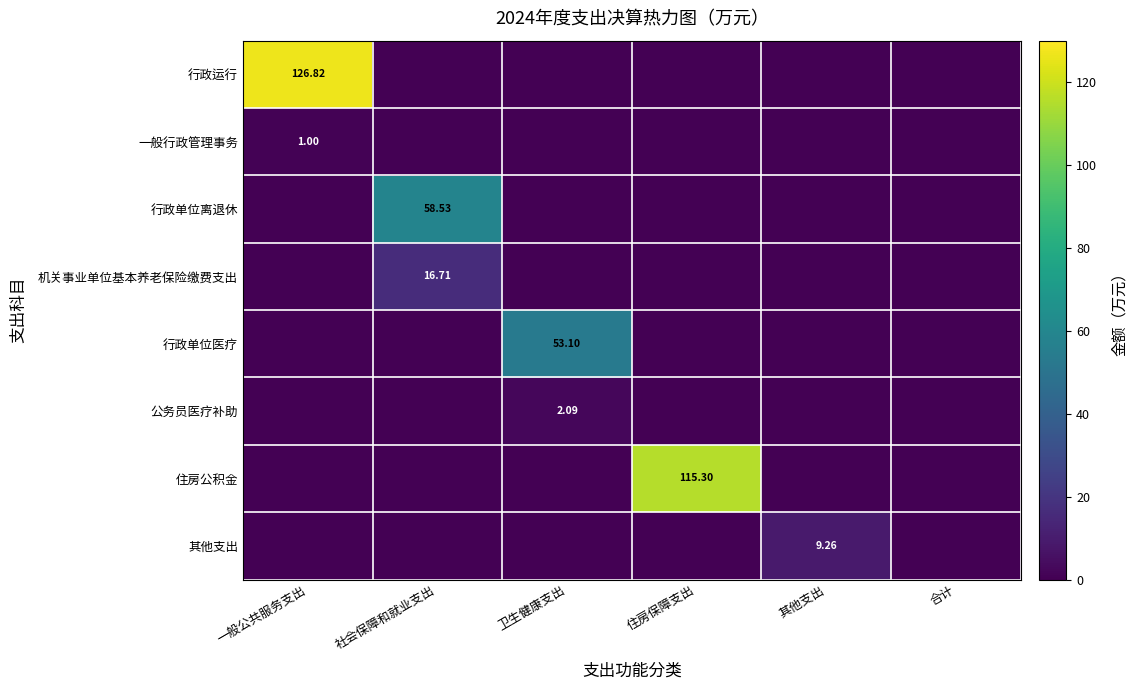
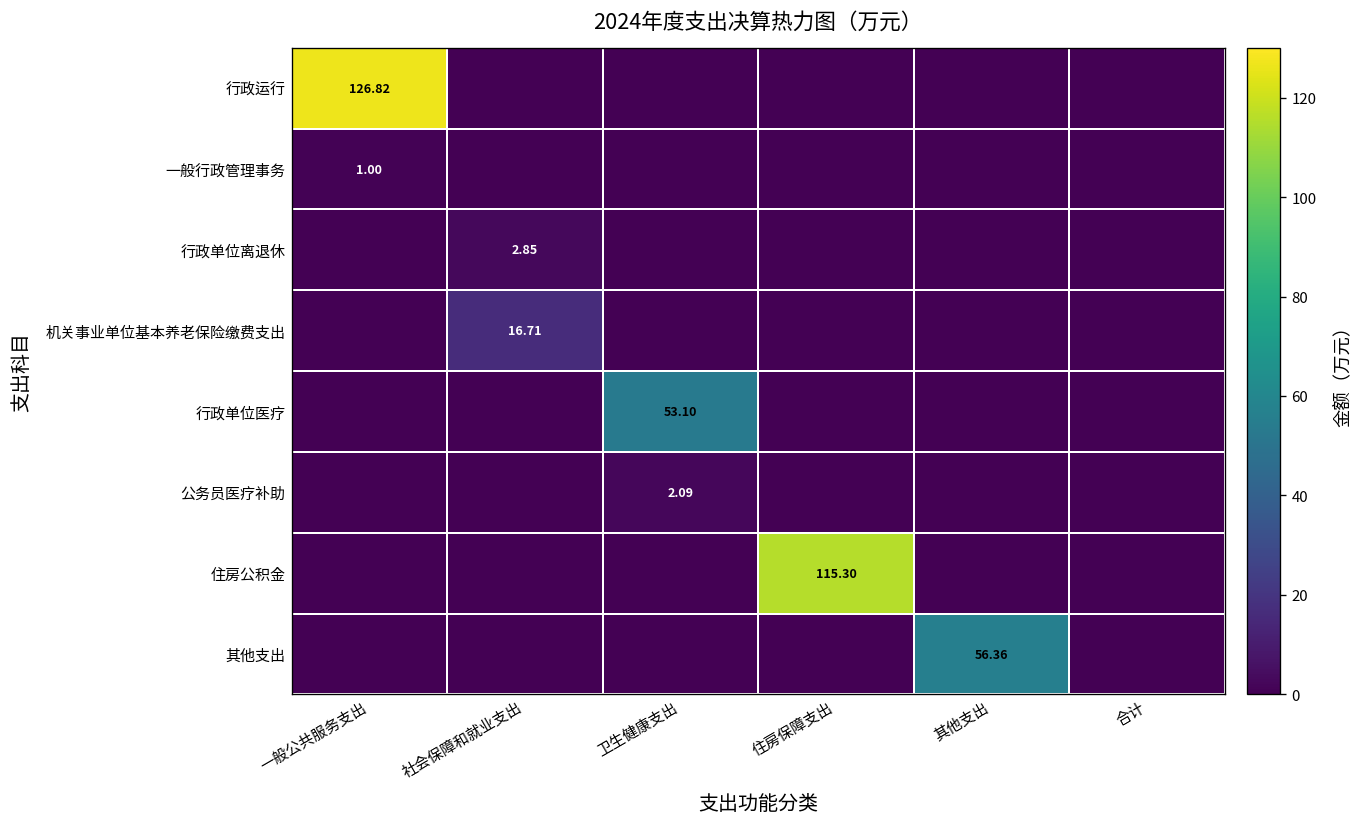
行政单位离退休, 社会保障和就业支出: 58.53 -> 2.85
其他支出, 其他支出: 9.26 -> 56.36
